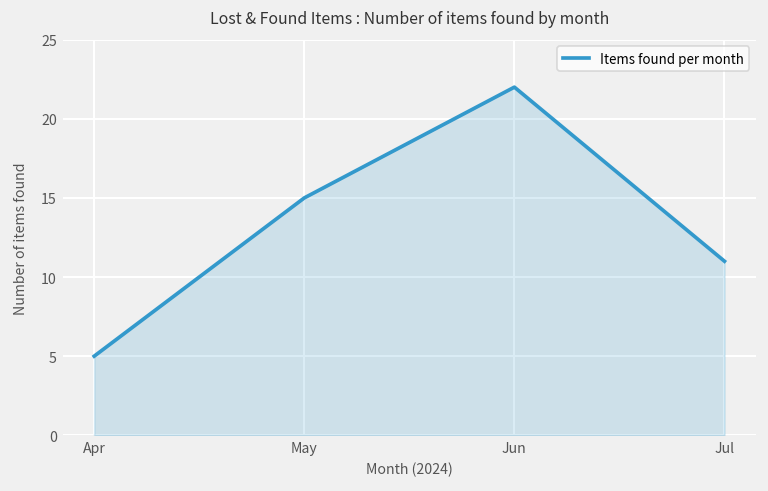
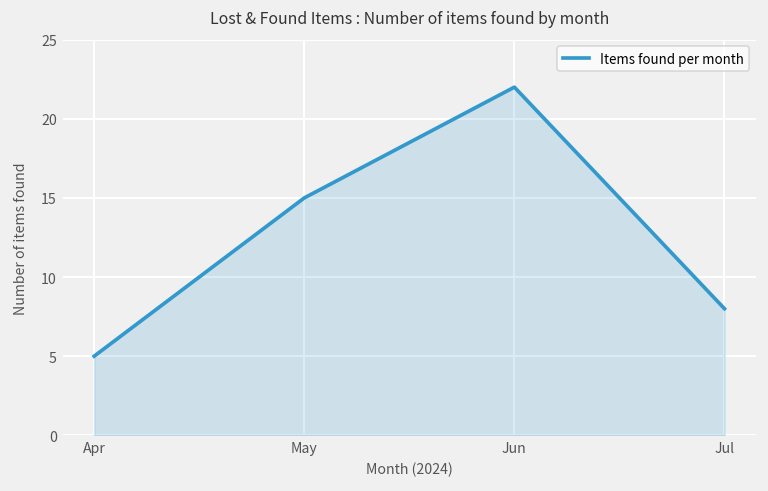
Jul: 11 -> 8
